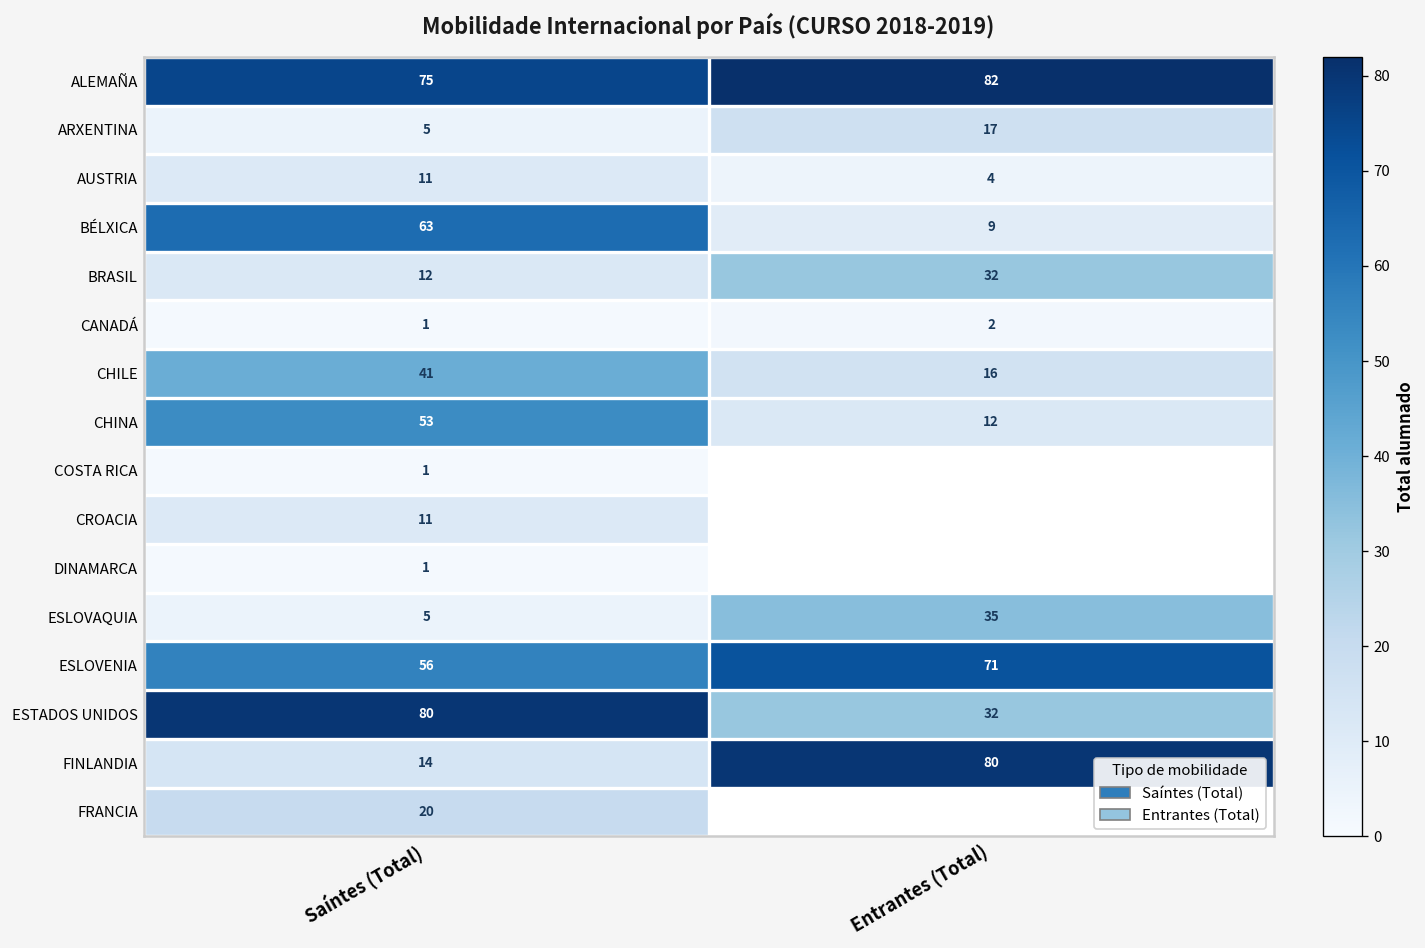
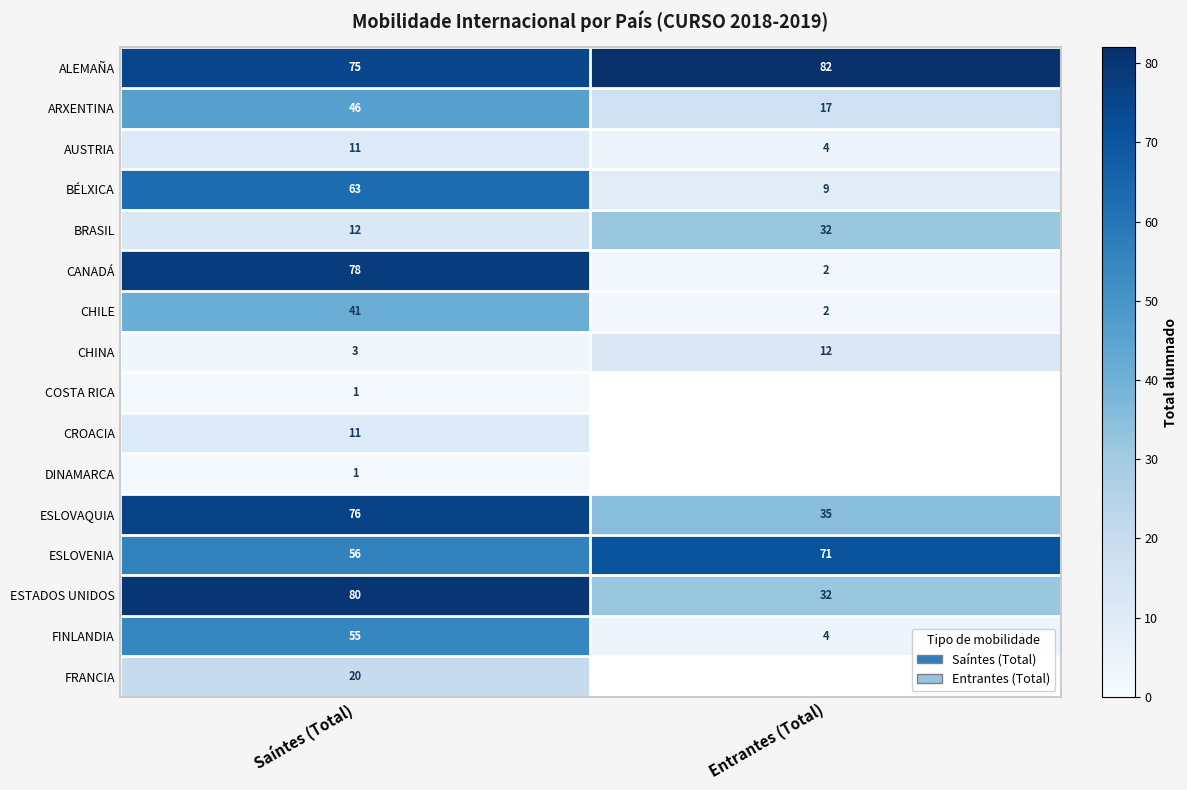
ARXENTINA, Saíntes (Total): 5 -> 46
CANADÁ, Saíntes (Total): 1 -> 78
CHILE, Entrantes (Total): 16 -> 2
CHINA, Saíntes (Total): 53 -> 3
ESLOVAQUIA, Saíntes (Total): 5 -> 76
FINLANDIA, Saíntes (Total): 14 -> 55
FINLANDIA, Entrantes (Total): 80 -> 4
